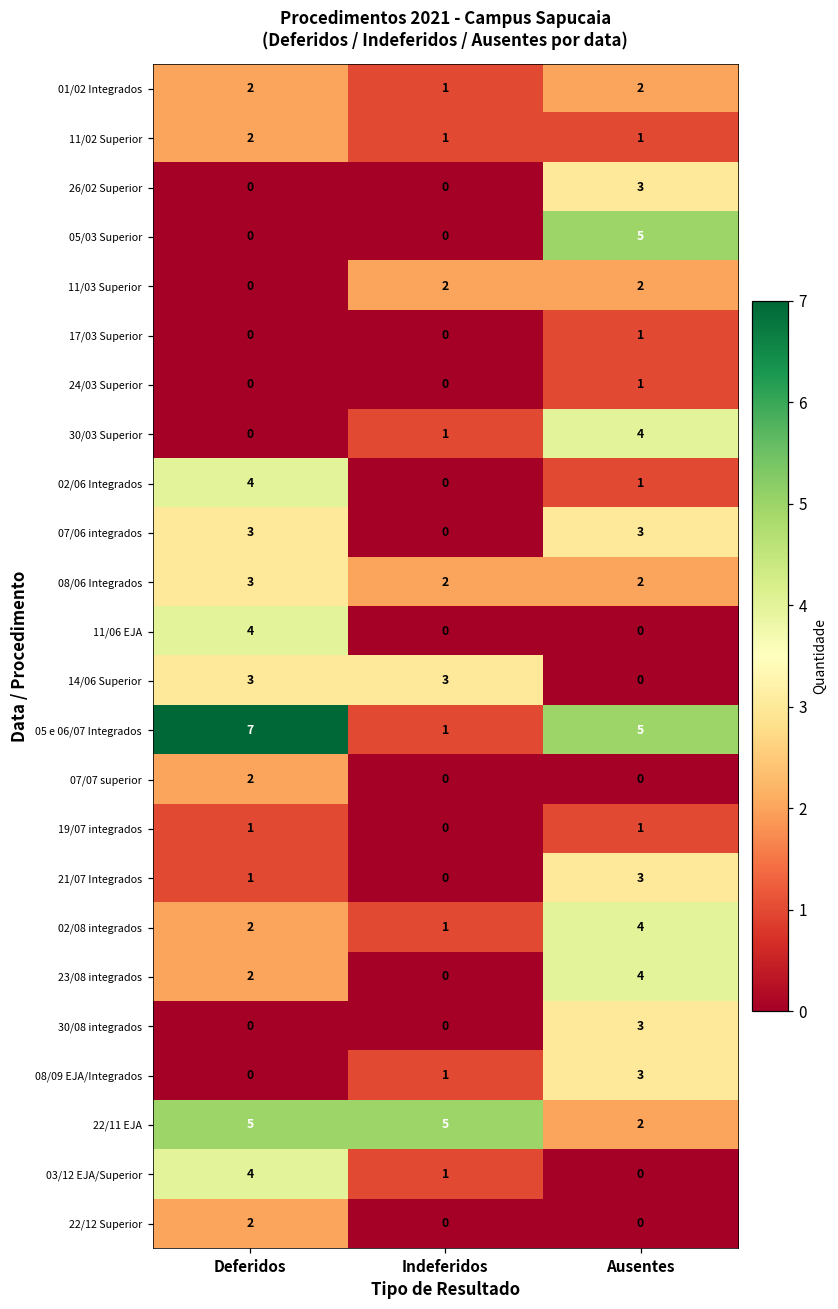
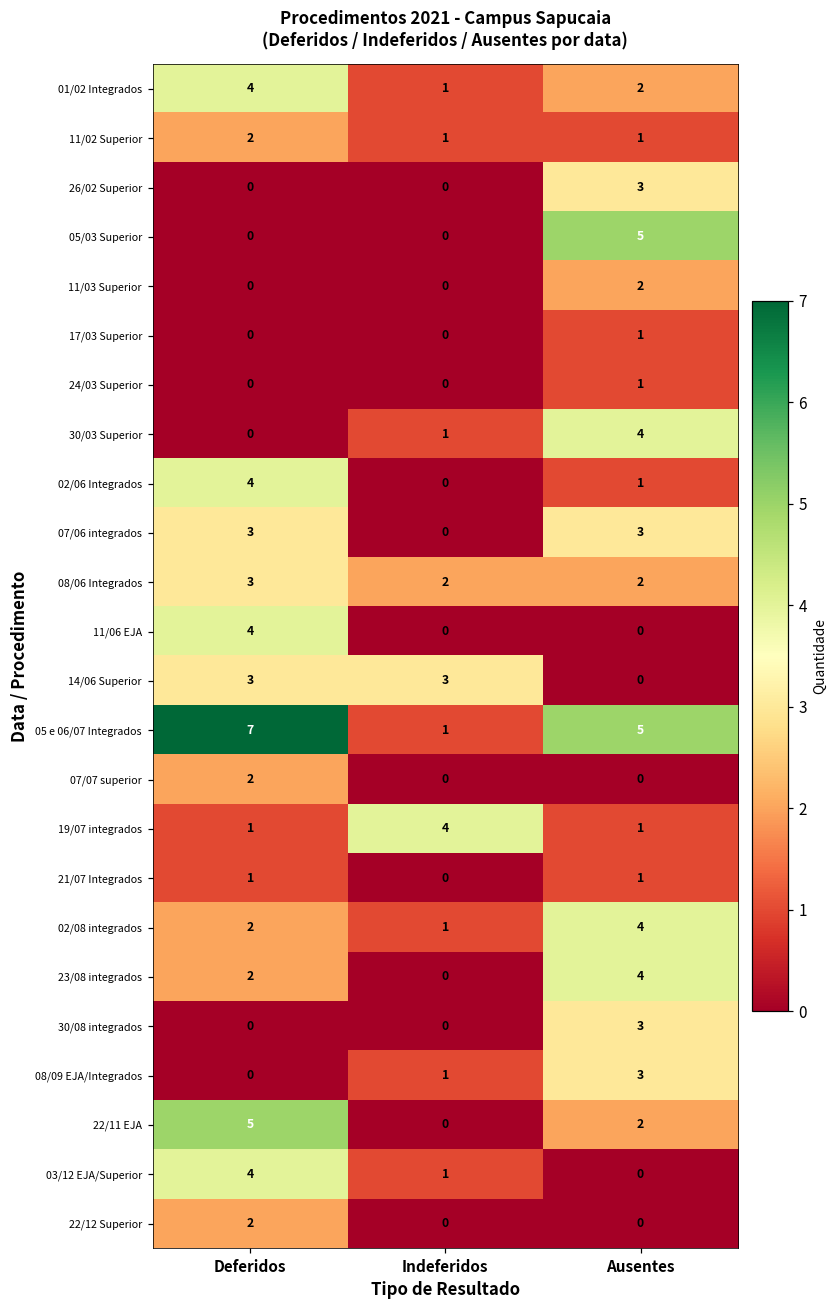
01/02 Integrados, Deferidos: 2 -> 4
11/03 Superior, Indeferidos: 2 -> 0
19/07 integrados, Indeferidos: 0 -> 4
21/07 Integrados, Ausentes: 3 -> 1
22/11 EJA, Indeferidos: 5 -> 0
